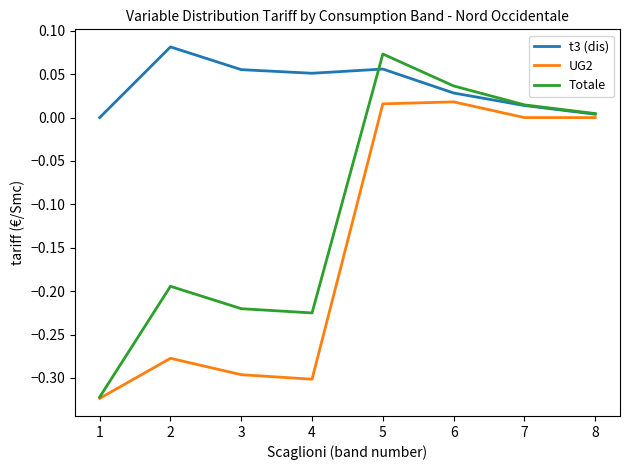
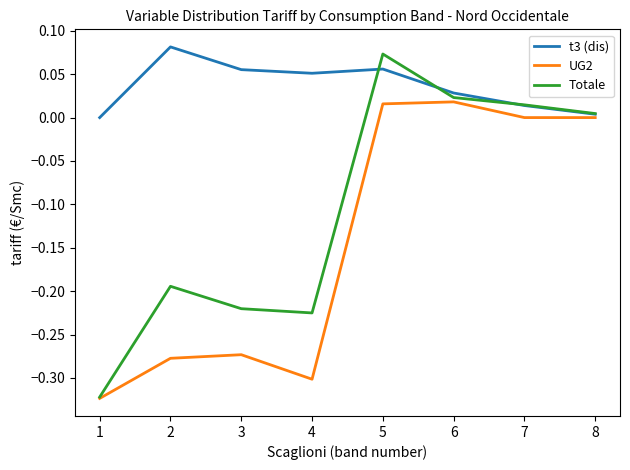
UG2, 3: -0.30 -> -0.27
Totale, 6: 0.04 -> 0.02
